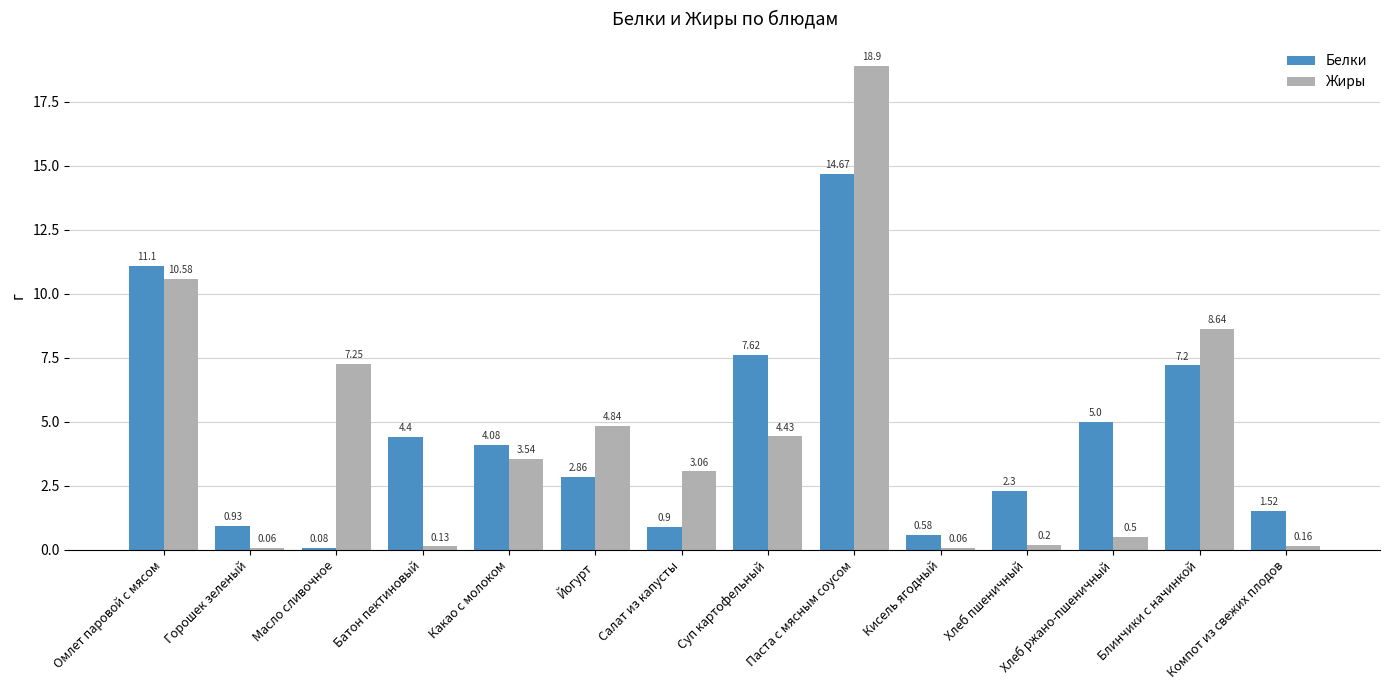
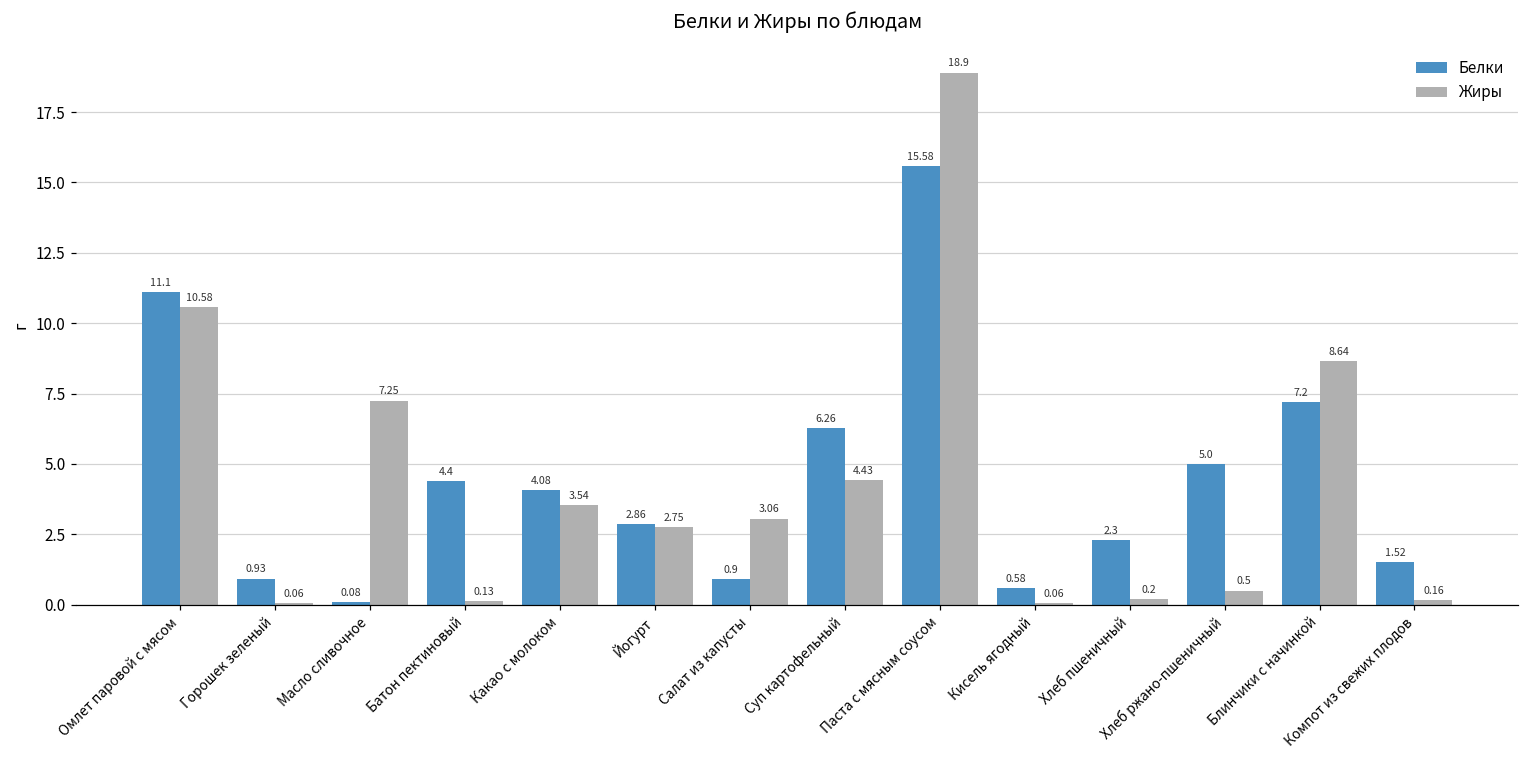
Жиры, Йогурт: 4.84 -> 2.75
Белки, Суп картофельный: 7.62 -> 6.26
Белки, Паста с мясным соусом: 14.67 -> 15.58
